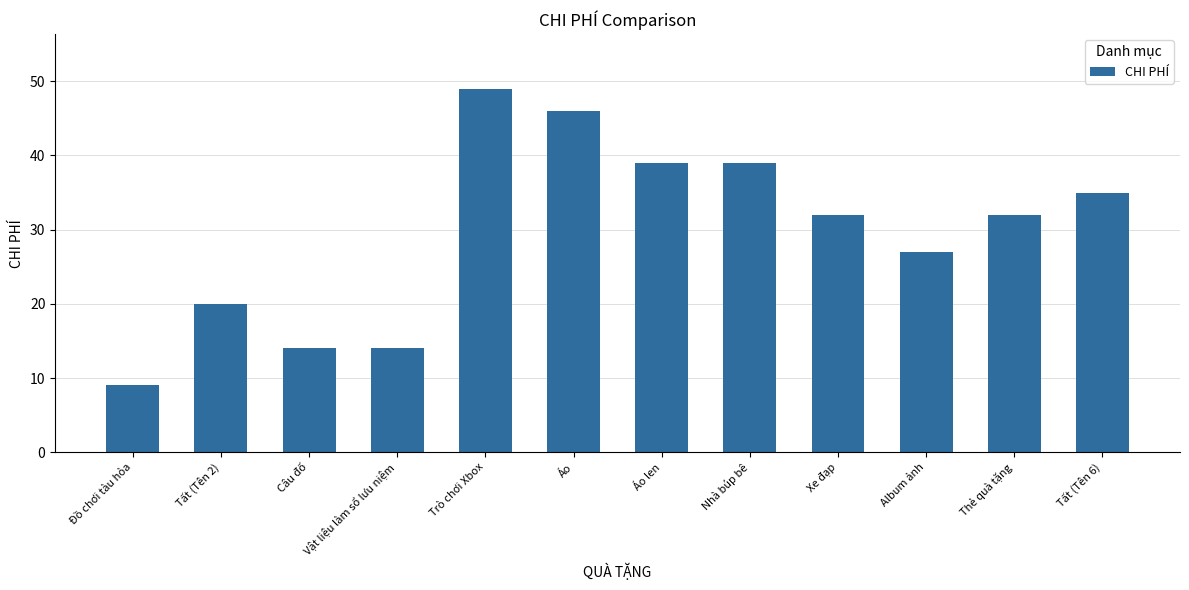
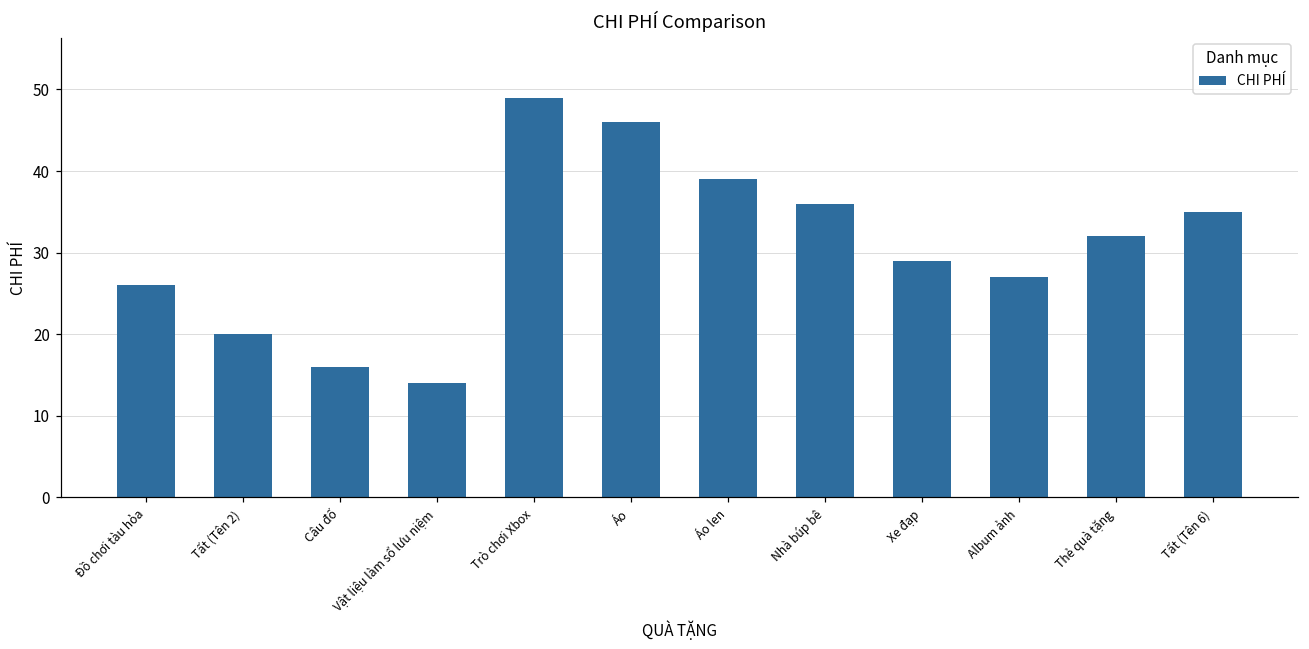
Đồ chơi tàu hỏa: 9 -> 26
Câu đố: 14 -> 16
Nhà búp bê: 39 -> 36
Xe đạp: 32 -> 29
